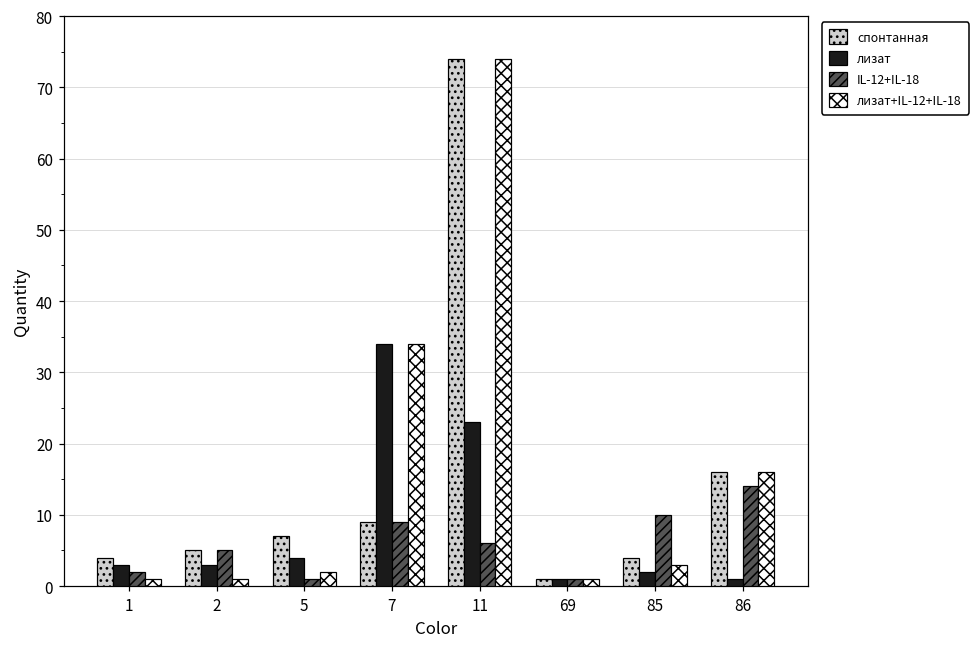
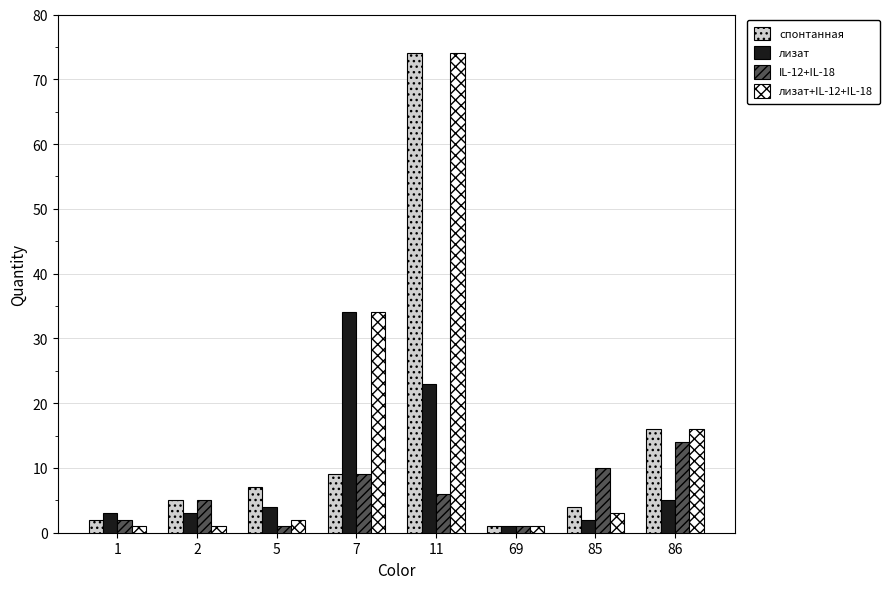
спонтанная, 1: 4 -> 2
лизат, 86: 1 -> 5
